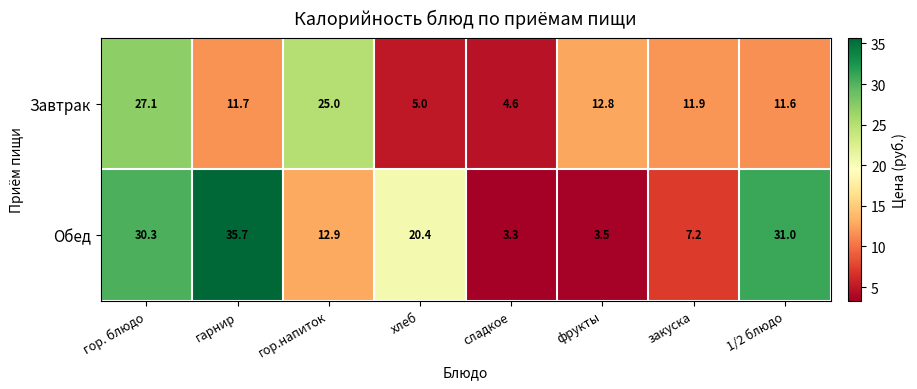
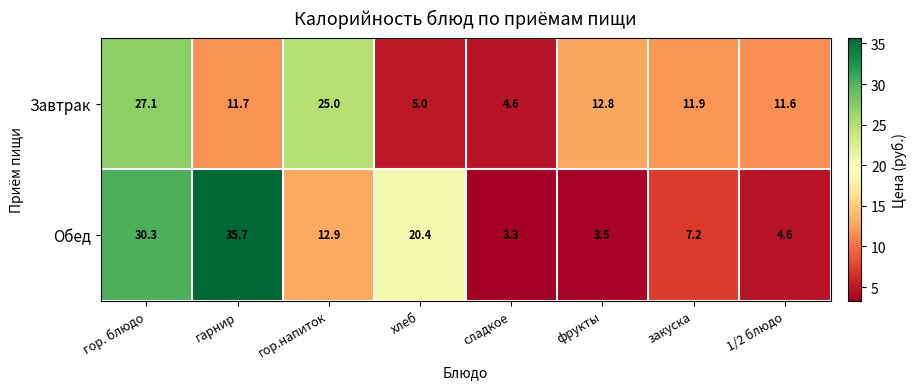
Обед, 1/2 блюдо: 31.0 -> 4.6
